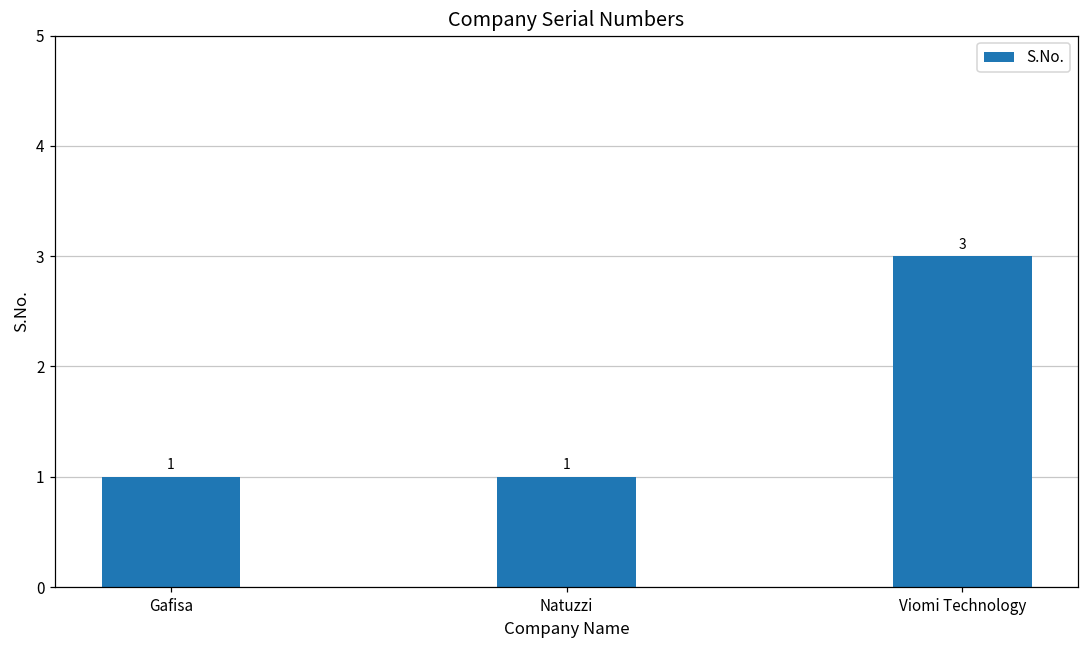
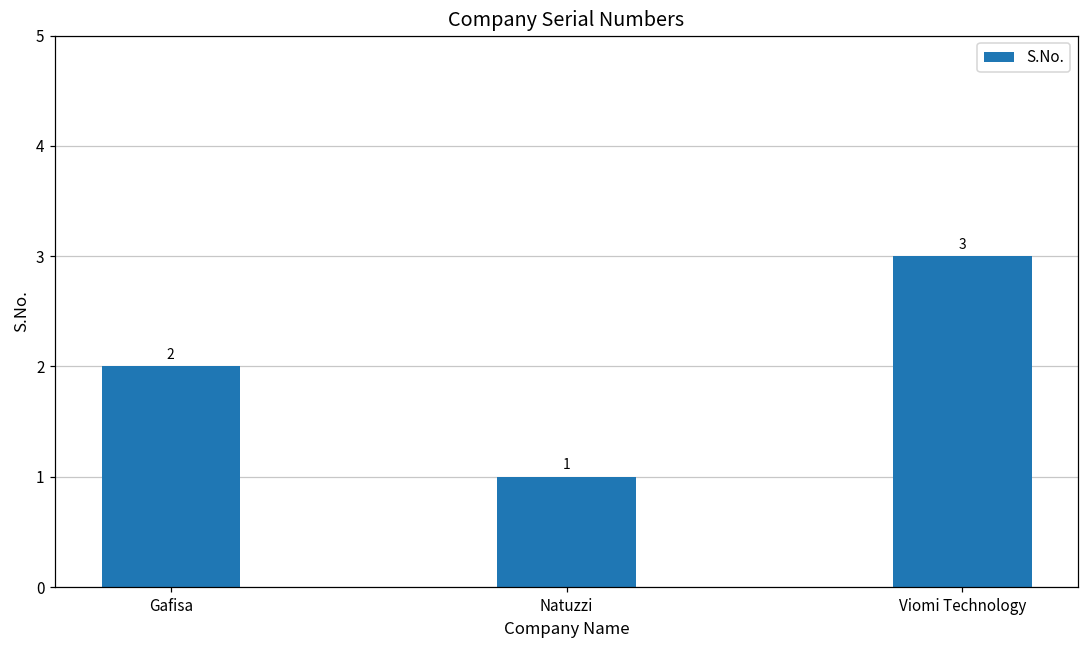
Gafisa: 1 -> 2
